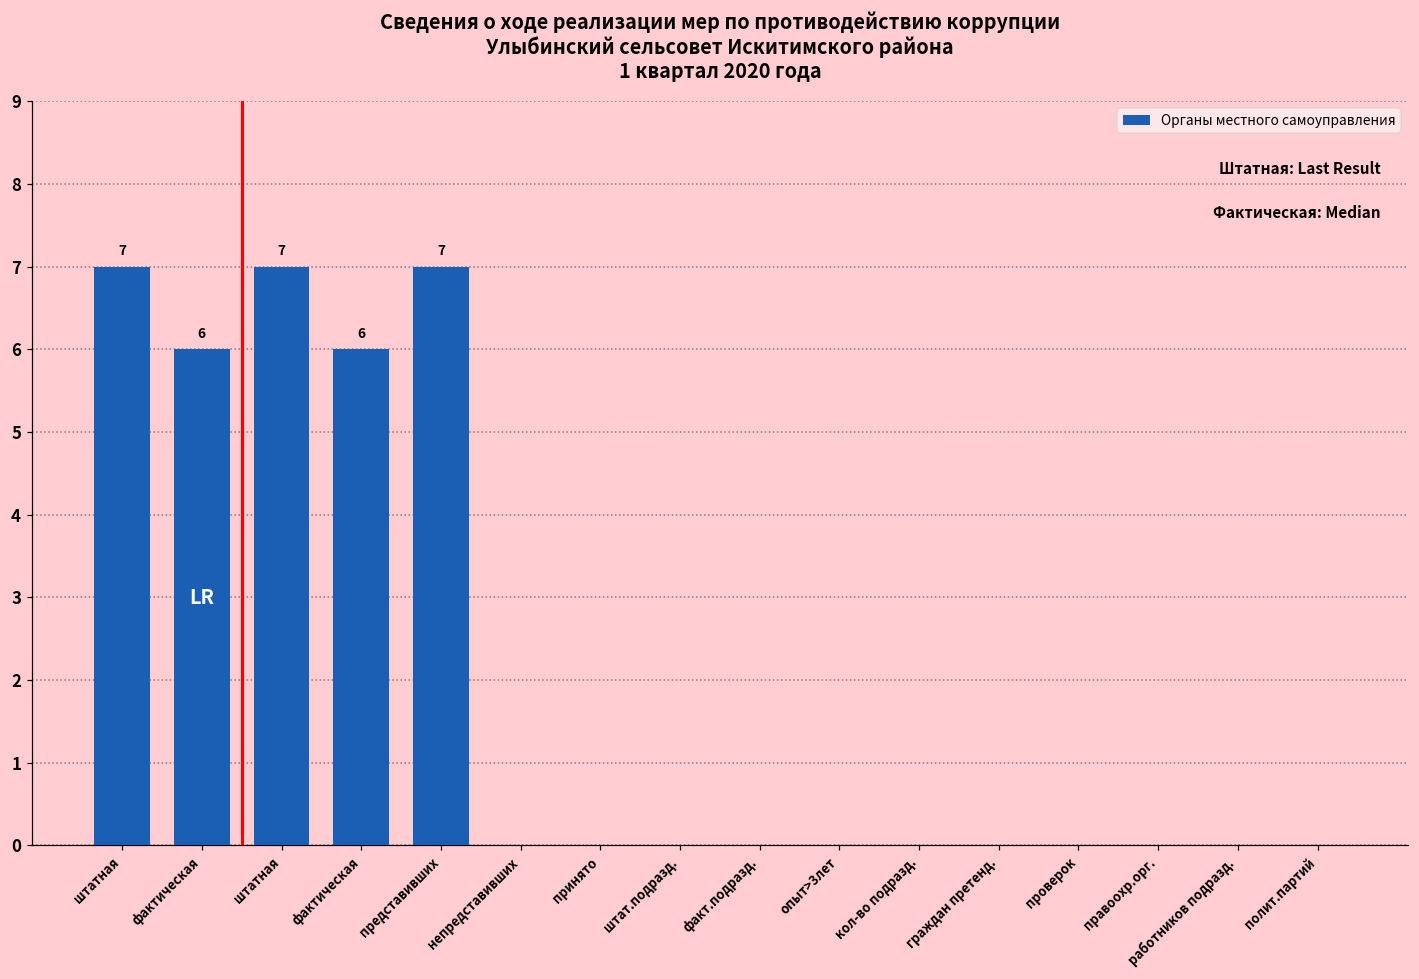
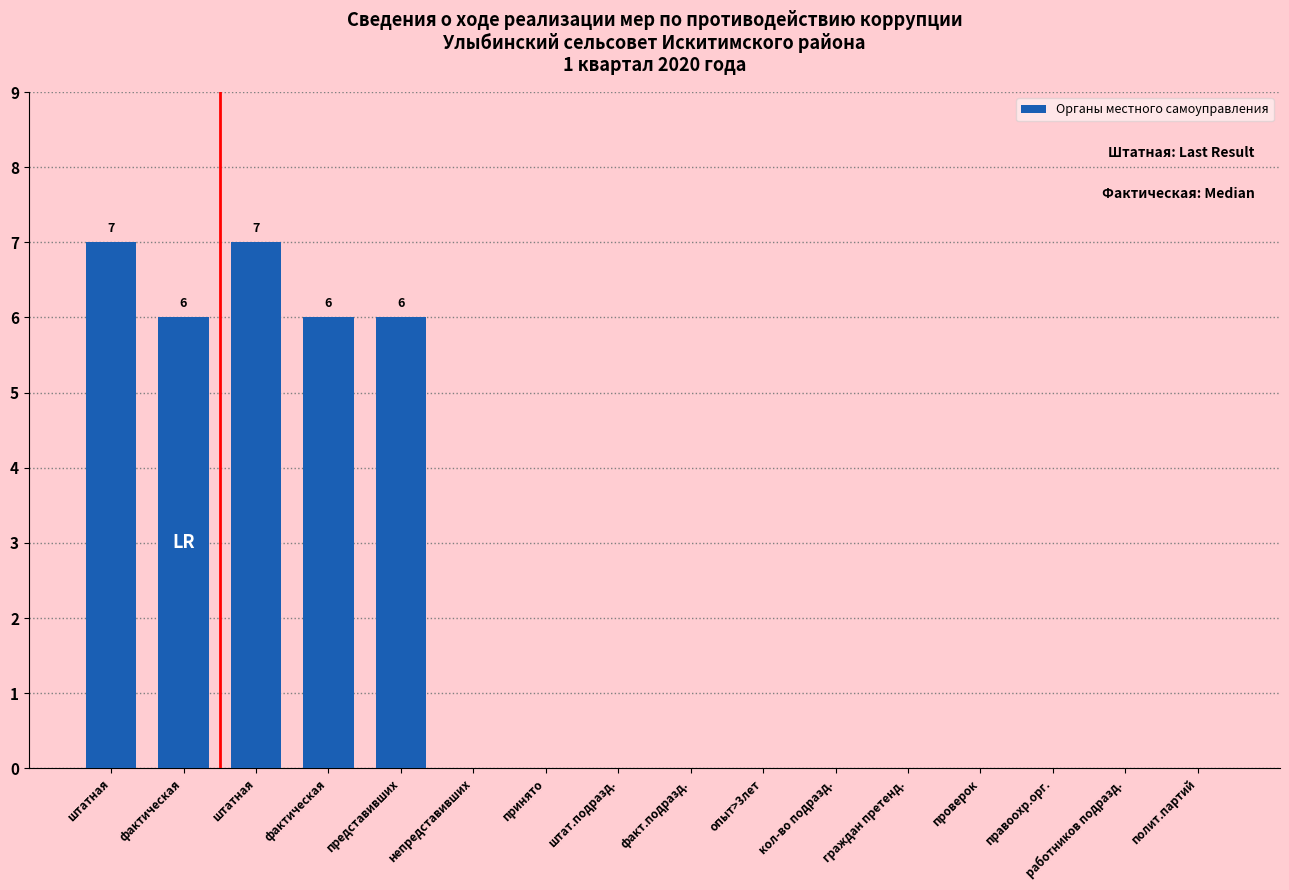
представивших: 7 -> 6
